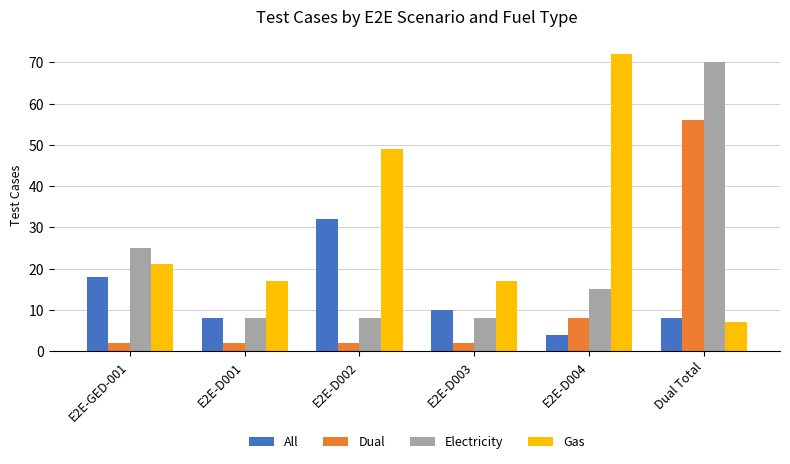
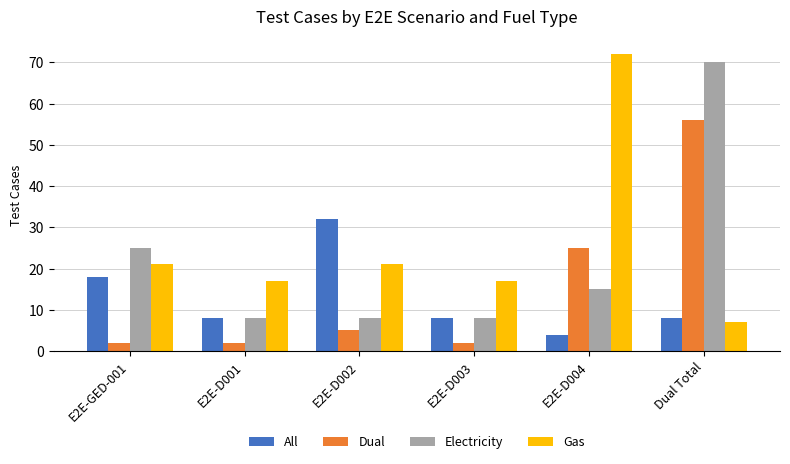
Dual, E2E-D002: 2 -> 5
Gas, E2E-D002: 49 -> 21
All, E2E-D003: 10 -> 8
Dual, E2E-D004: 8 -> 25
